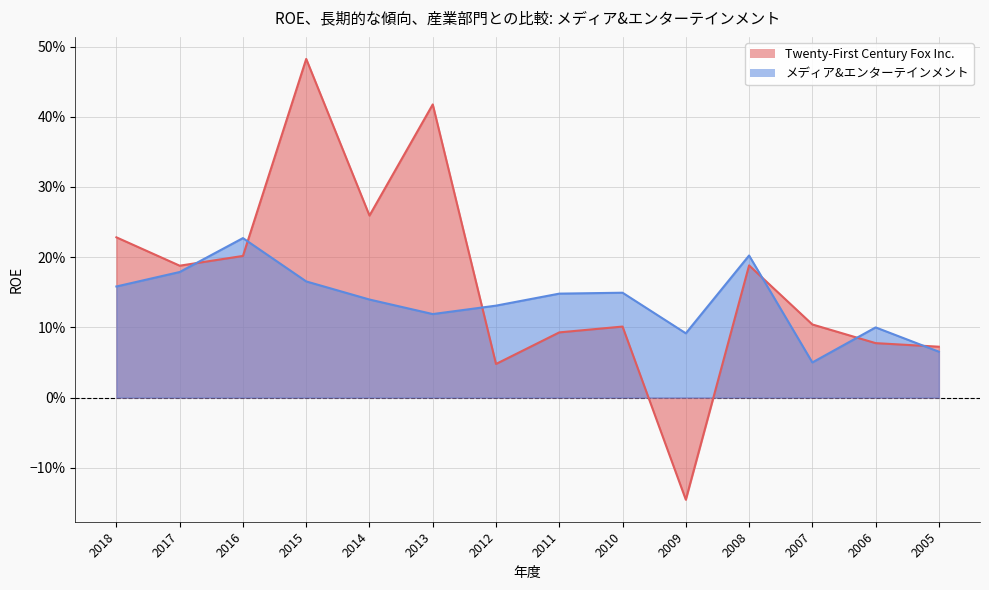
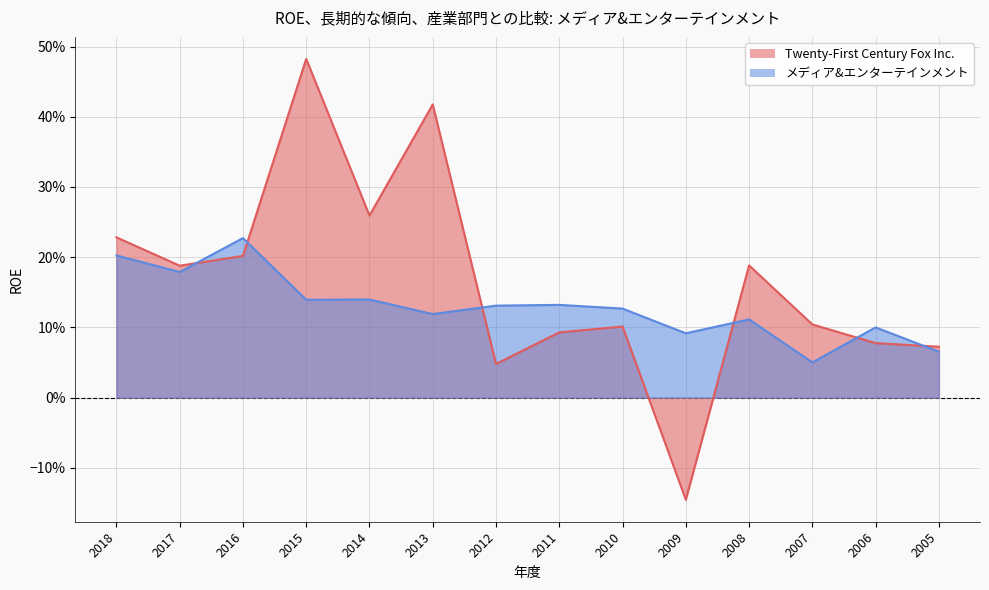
メディア&エンターテインメント, 2018: 16% -> 20%
メディア&エンターテインメント, 2015: 17% -> 14%
メディア&エンターテインメント, 2011: 15% -> 13%
メディア&エンターテインメント, 2010: 15% -> 13%
メディア&エンターテインメント, 2008: 20% -> 11%
